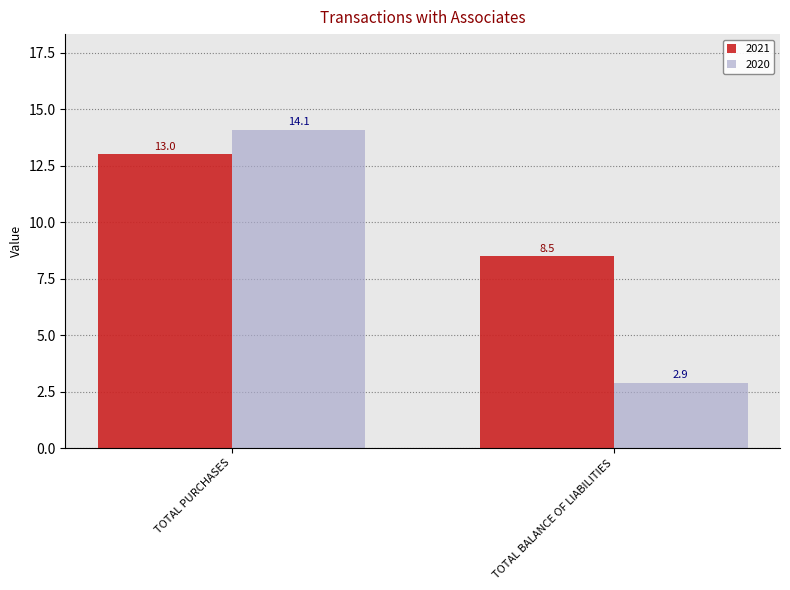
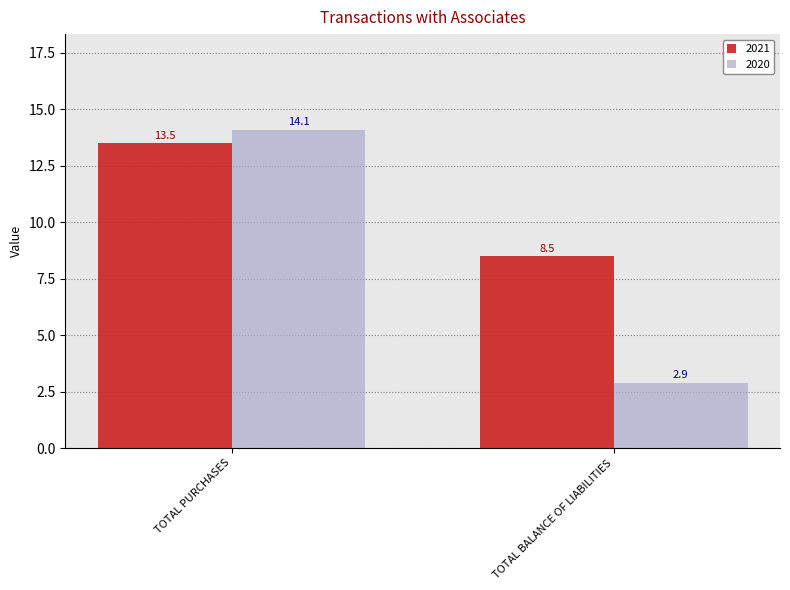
2021, TOTAL PURCHASES: 13.0 -> 13.5
